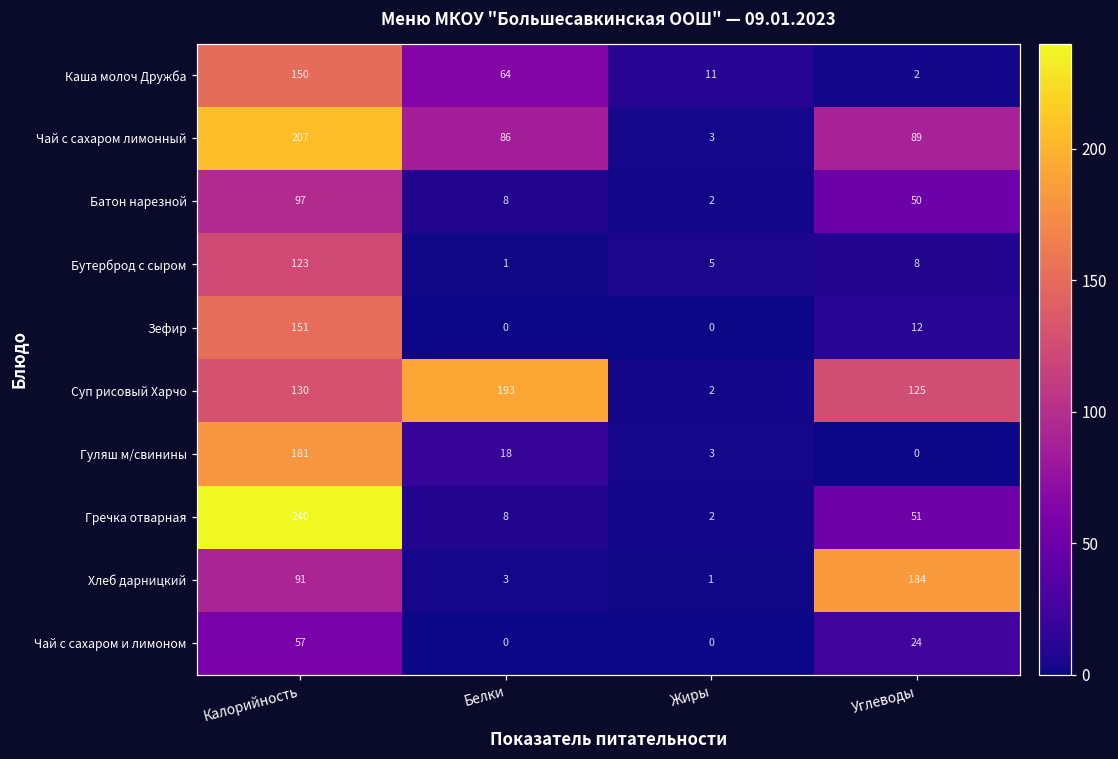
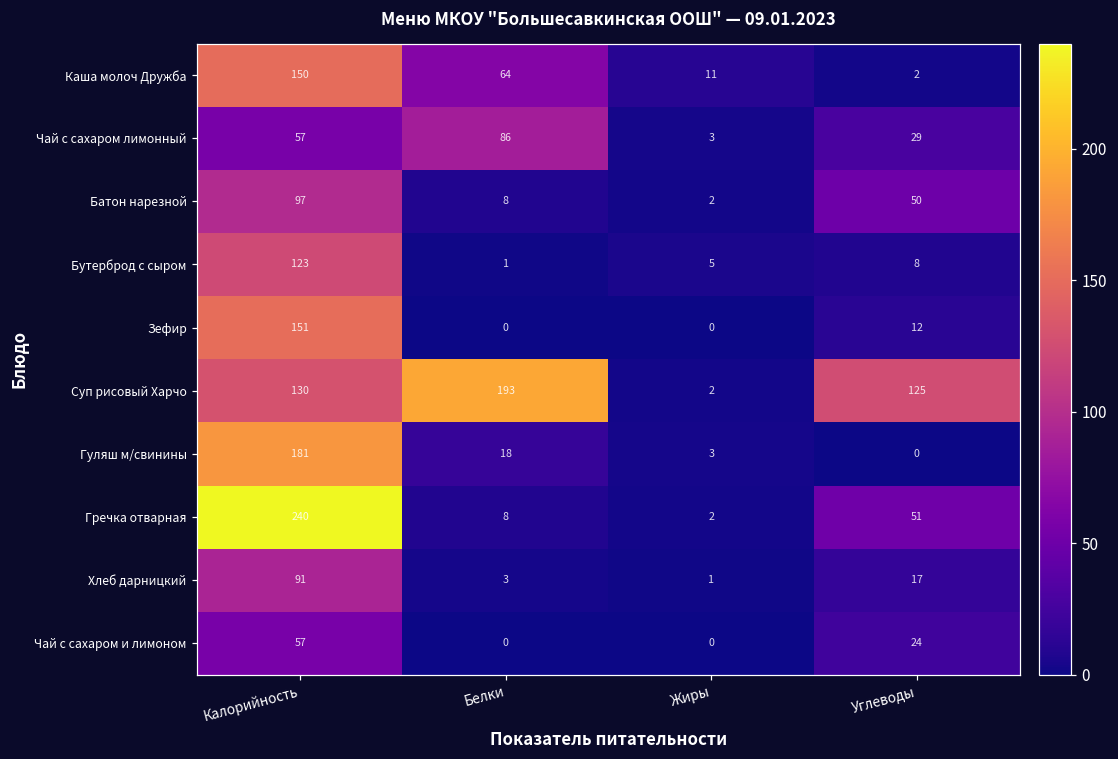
Чай с сахаром лимонный, Калорийность: 207 -> 57
Чай с сахаром лимонный, Углеводы: 89 -> 29
Хлеб дарницкий, Углеводы: 184 -> 17
